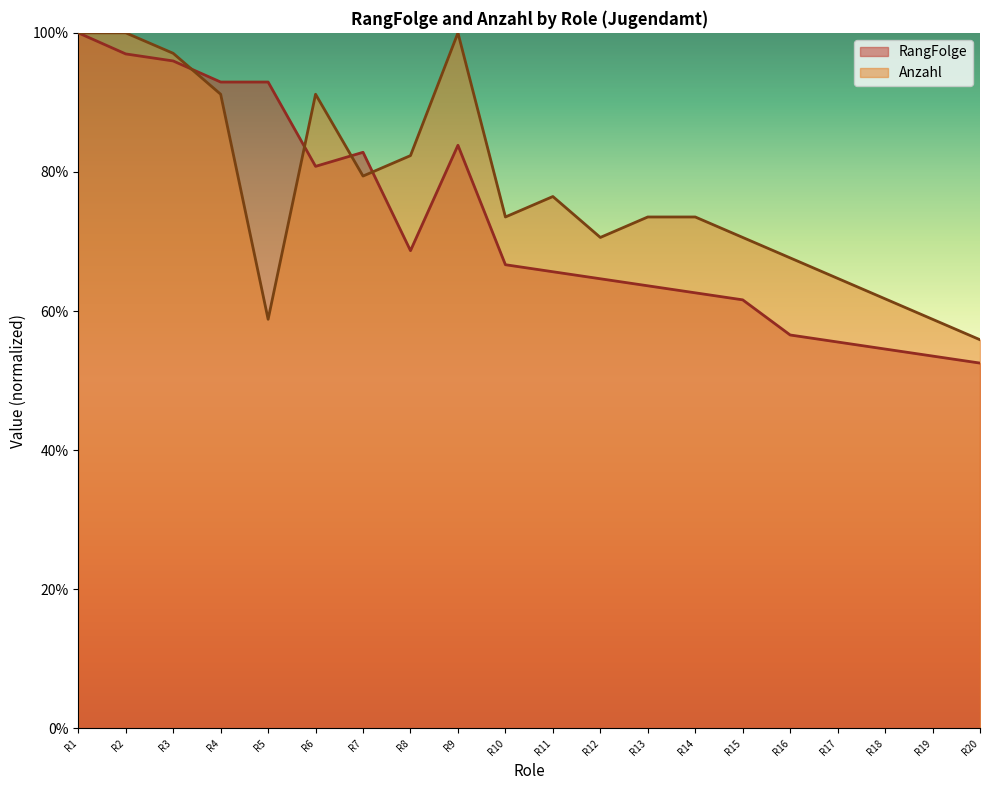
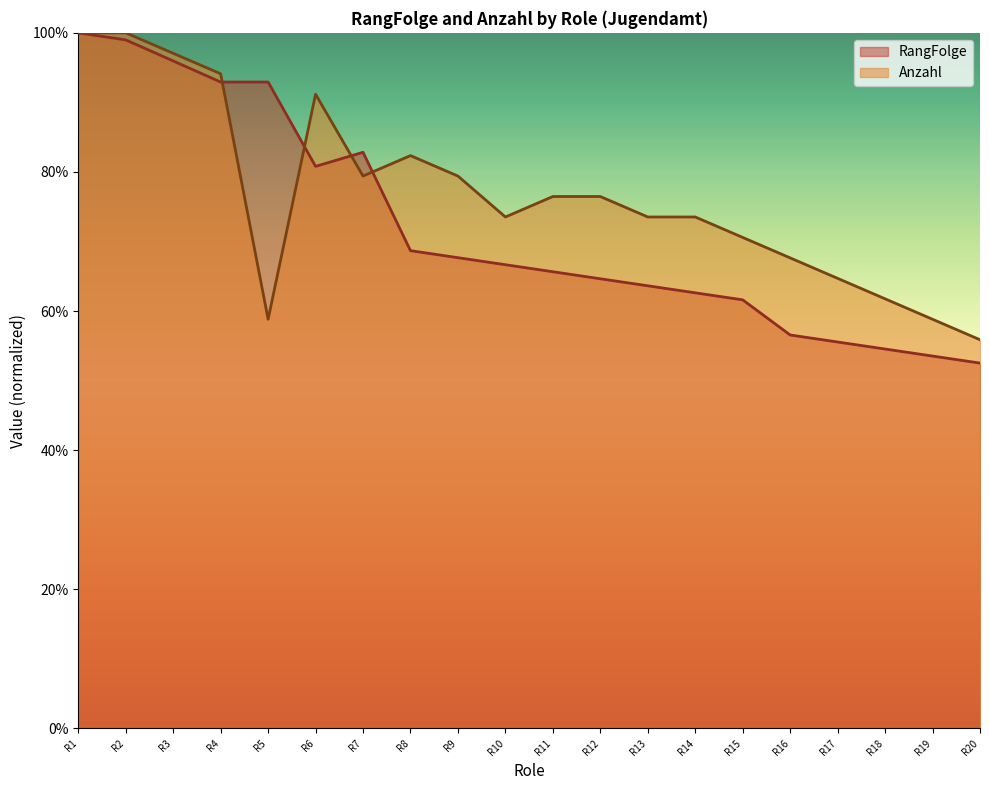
RangFolge, R2: 97% -> 99%
Anzahl, R4: 91% -> 94%
RangFolge, R9: 84% -> 68%
Anzahl, R9: 100% -> 79%
Anzahl, R12: 71% -> 76%
